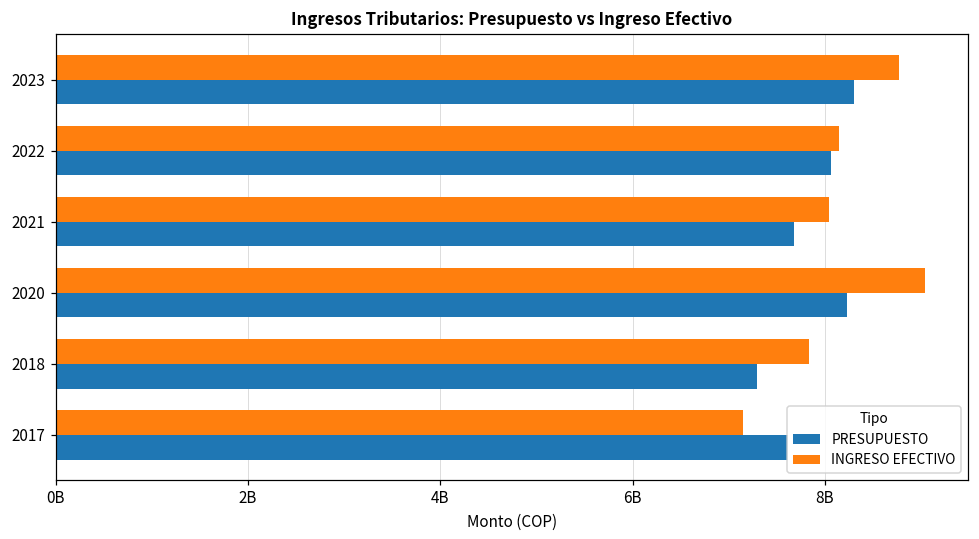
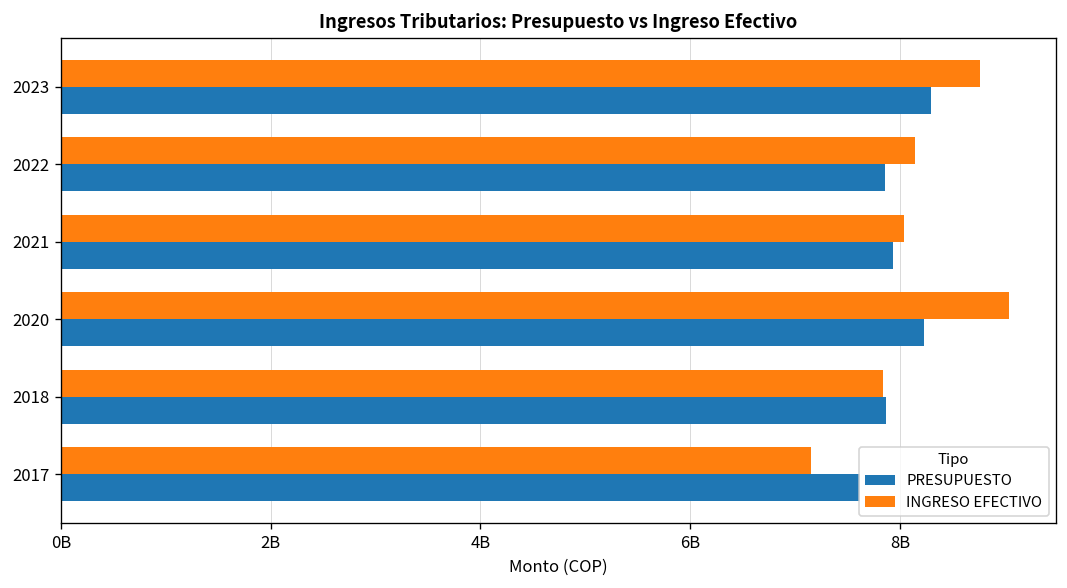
PRESUPUESTO, 2022: 8100000000 -> 7900000000
PRESUPUESTO, 2021: 7700000000 -> 7900000000
PRESUPUESTO, 2018: 7300000000 -> 7900000000
